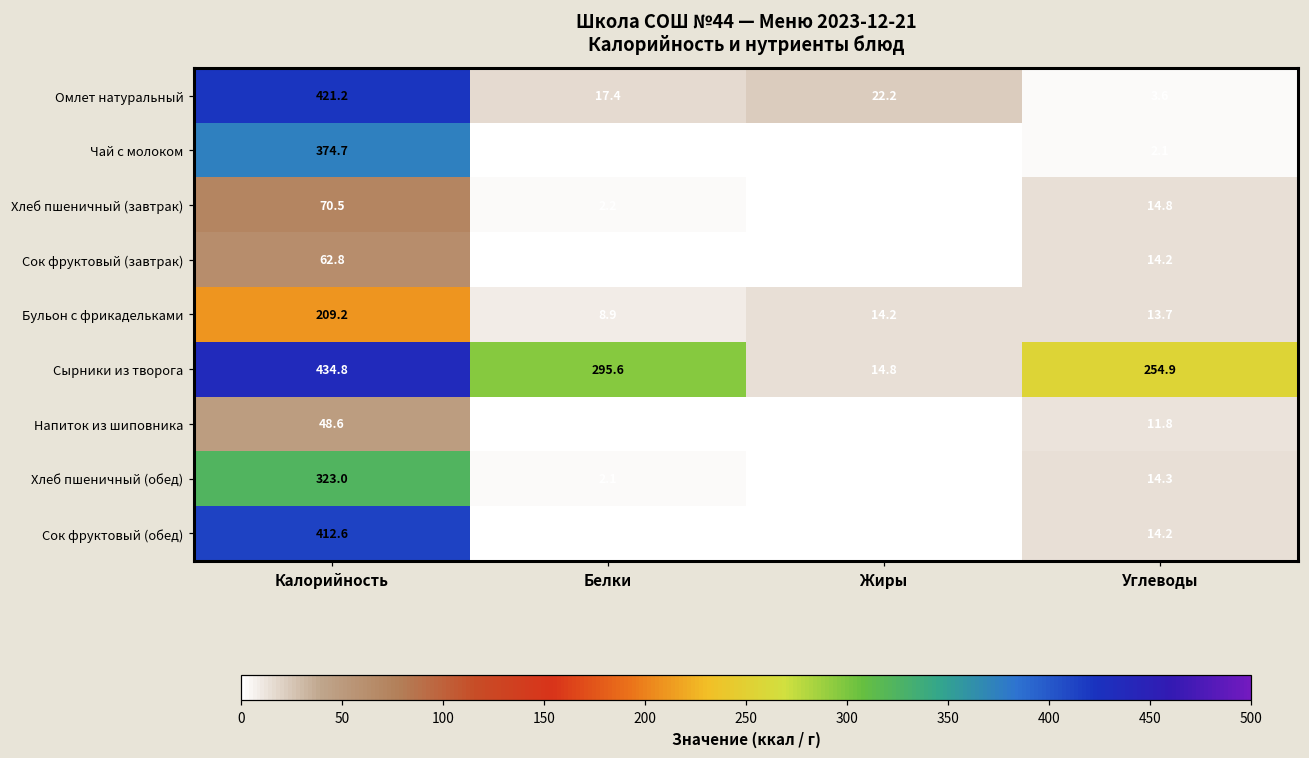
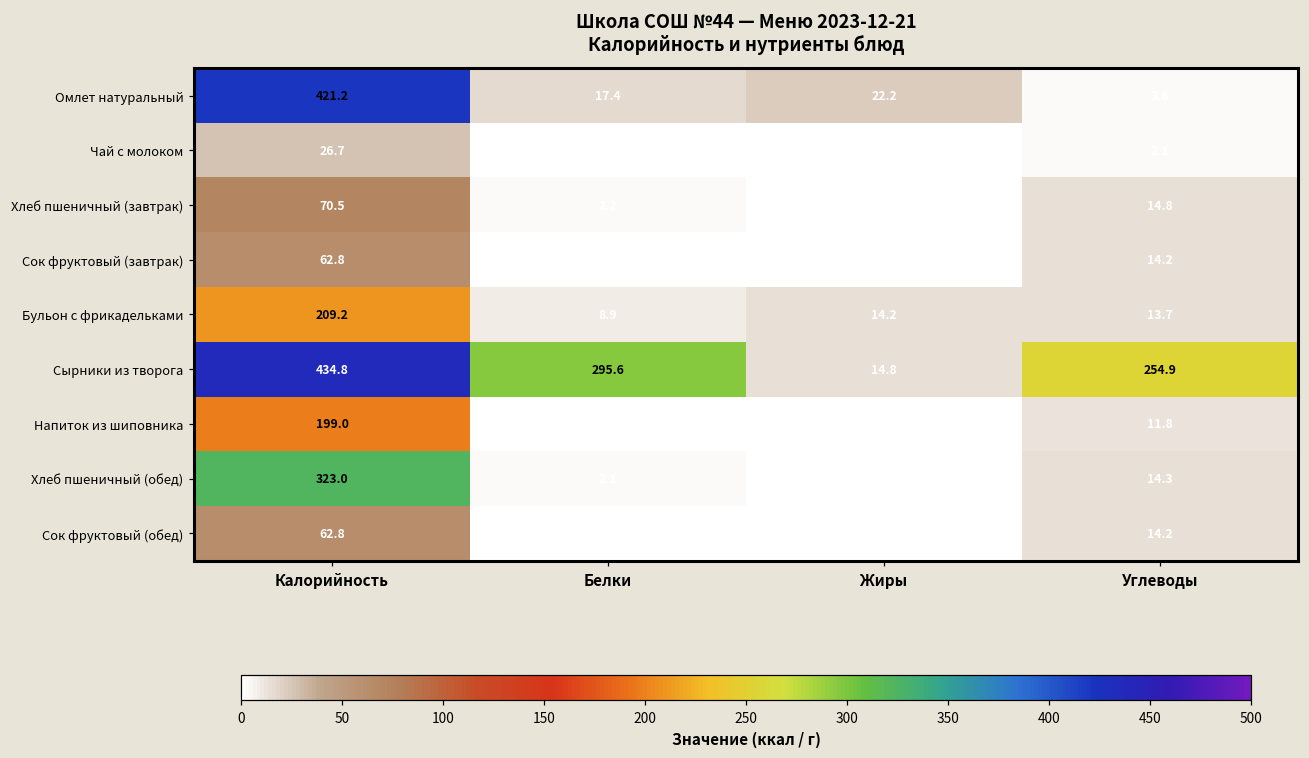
Чай с молоком, Калорийность: 374.7 -> 26.7
Напиток из шиповника, Калорийность: 48.6 -> 199.0
Сок фруктовый (обед), Калорийность: 412.6 -> 62.8
